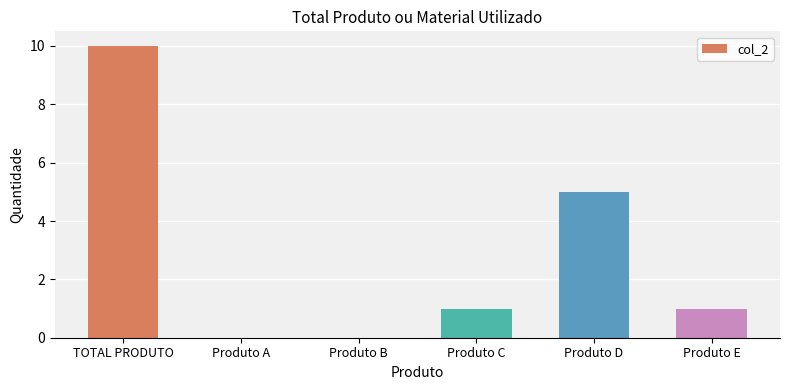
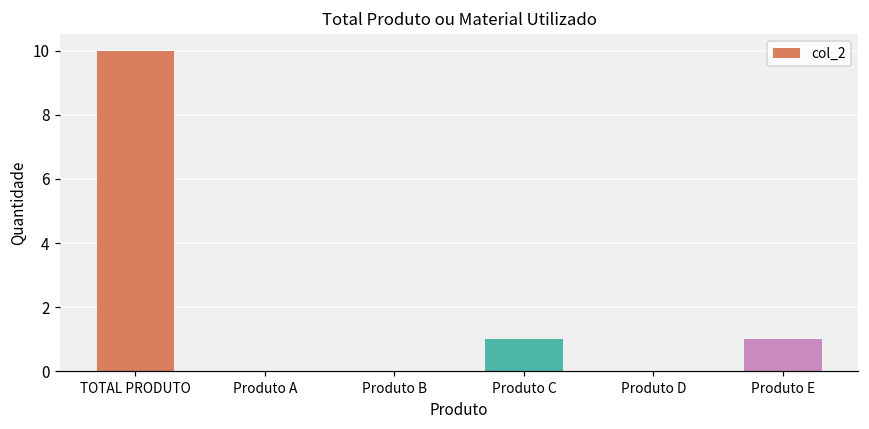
Produto D: 5 -> 0
